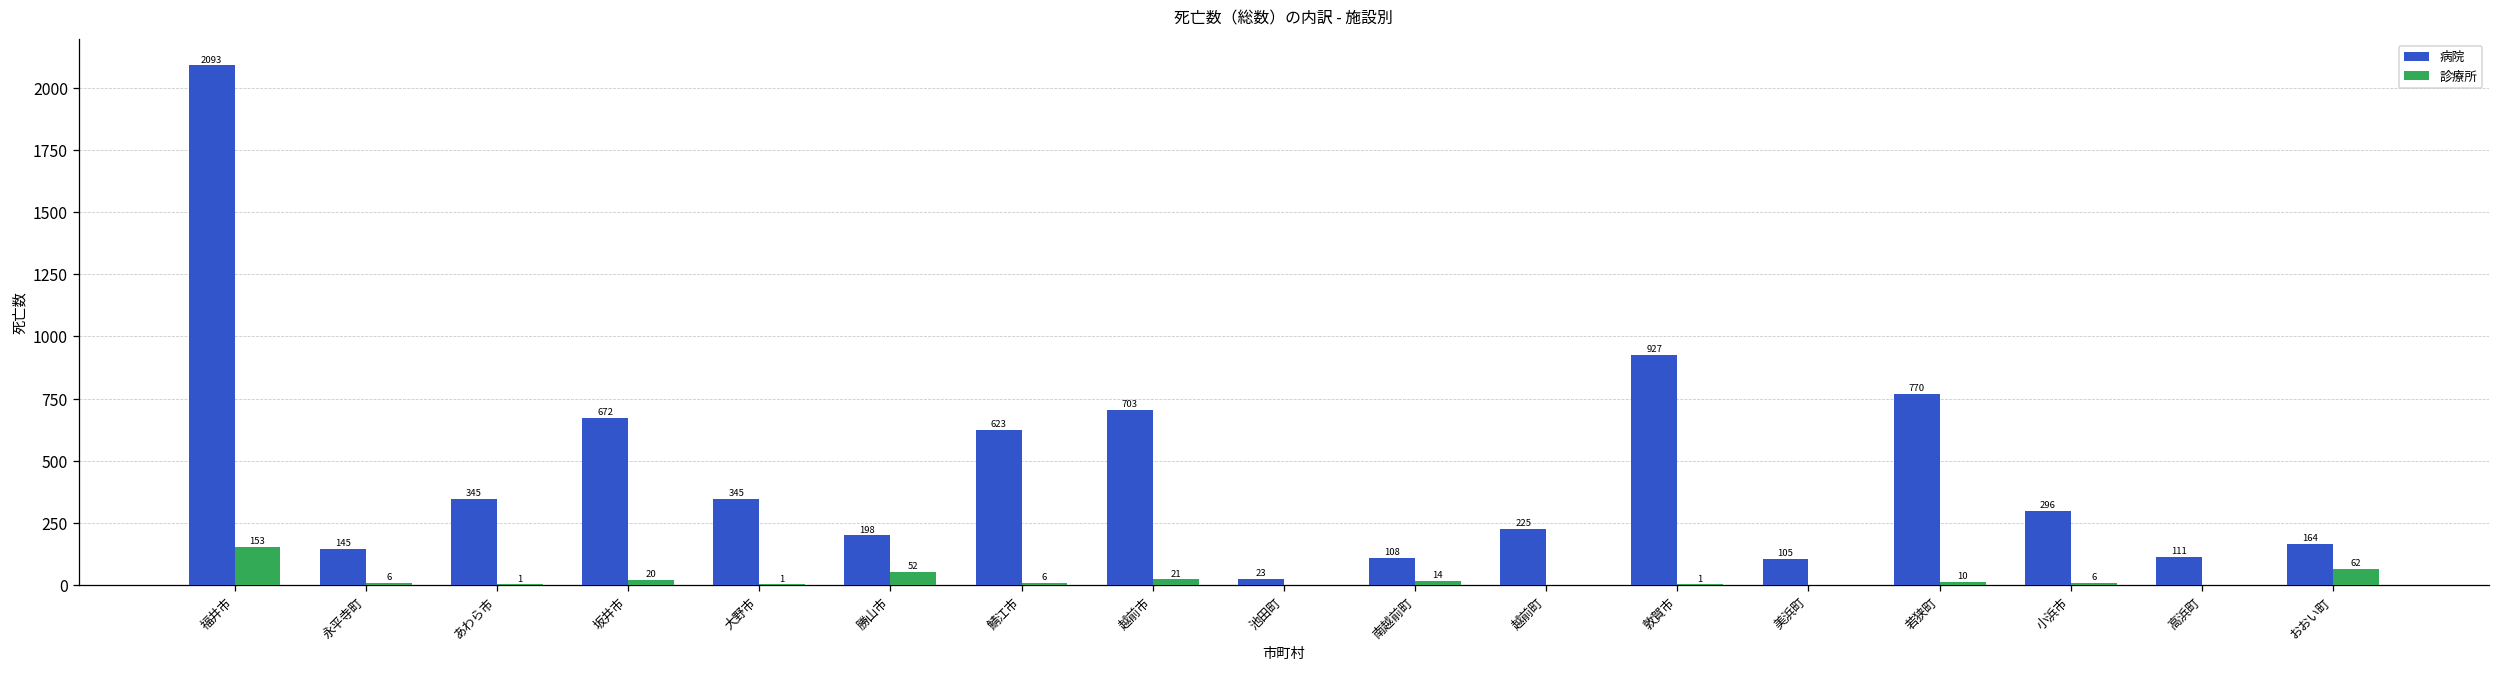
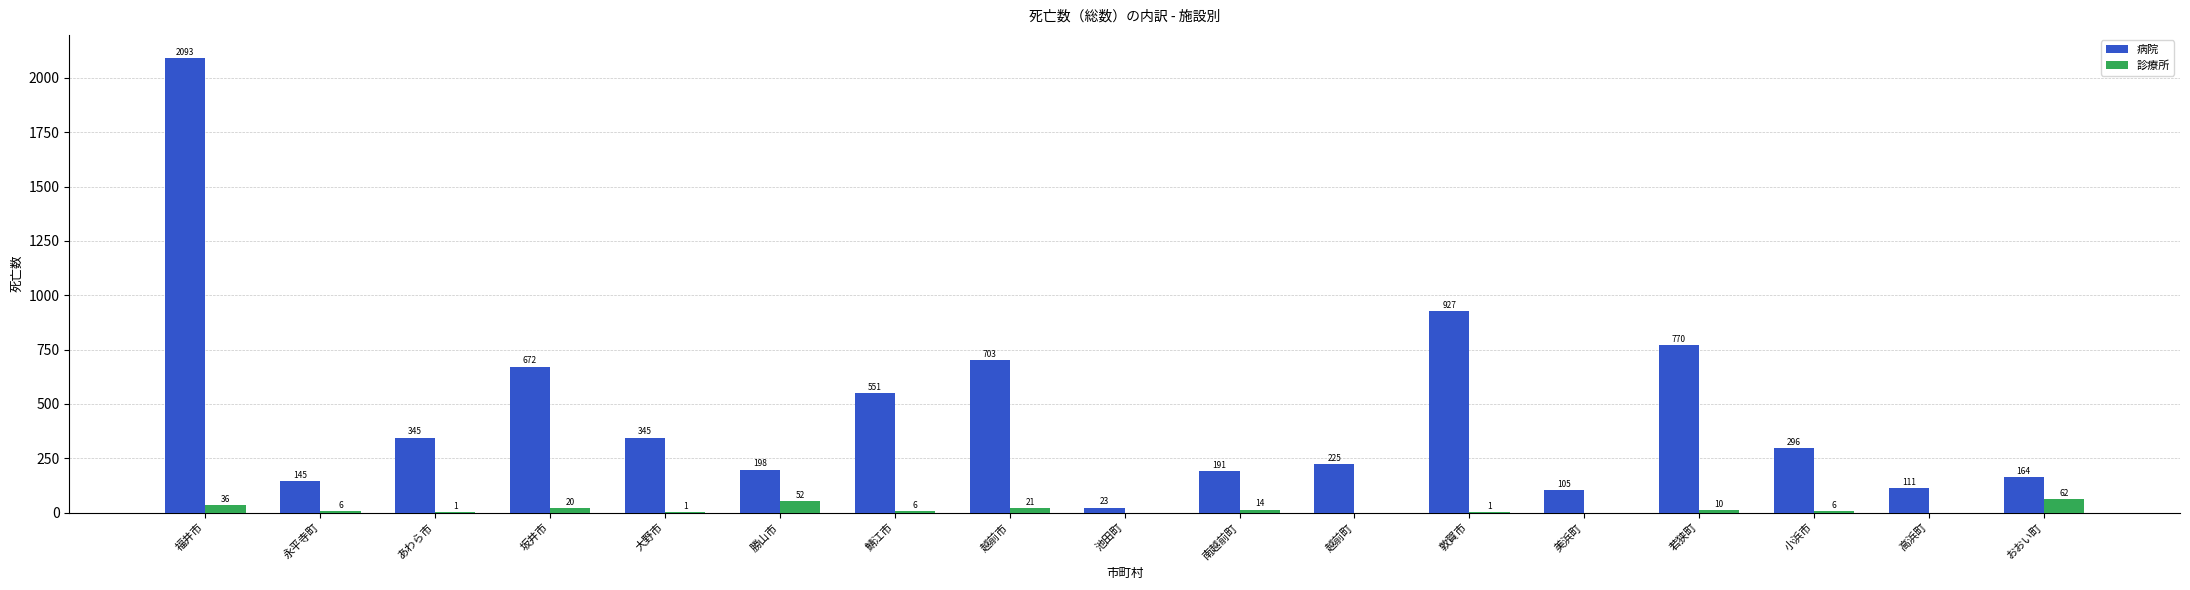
診療所, 福井市: 153 -> 36
病院, 鯖江市: 623 -> 551
病院, 南越前町: 108 -> 191
